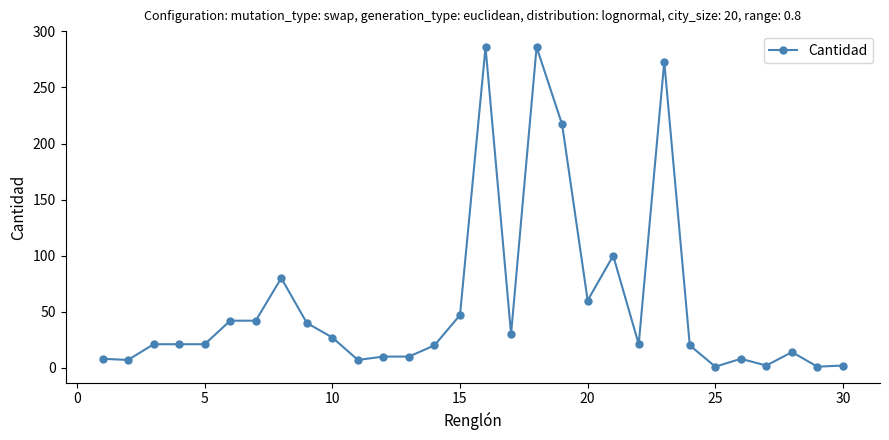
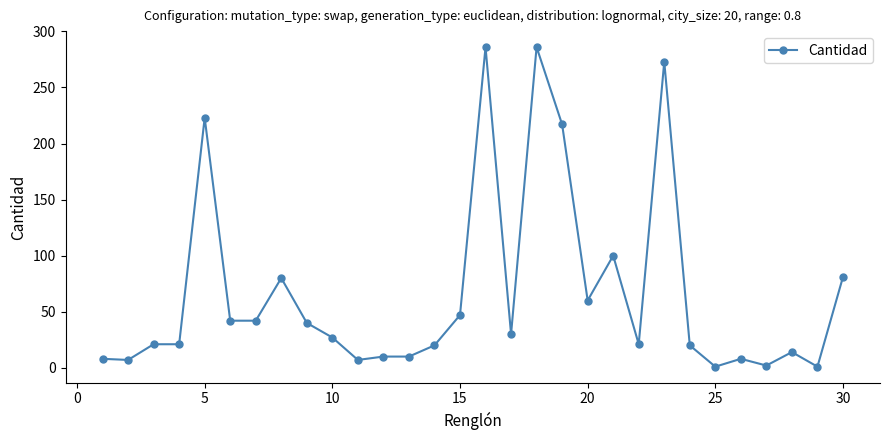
5: 21 -> 223
30: 2 -> 81
